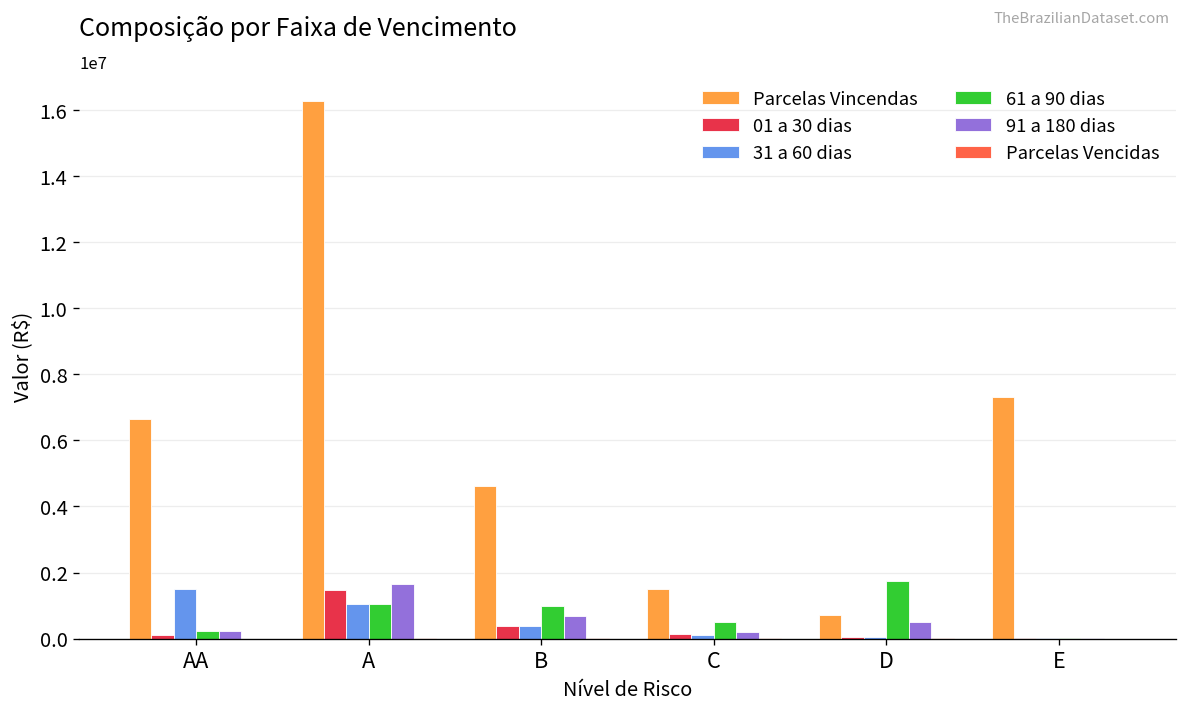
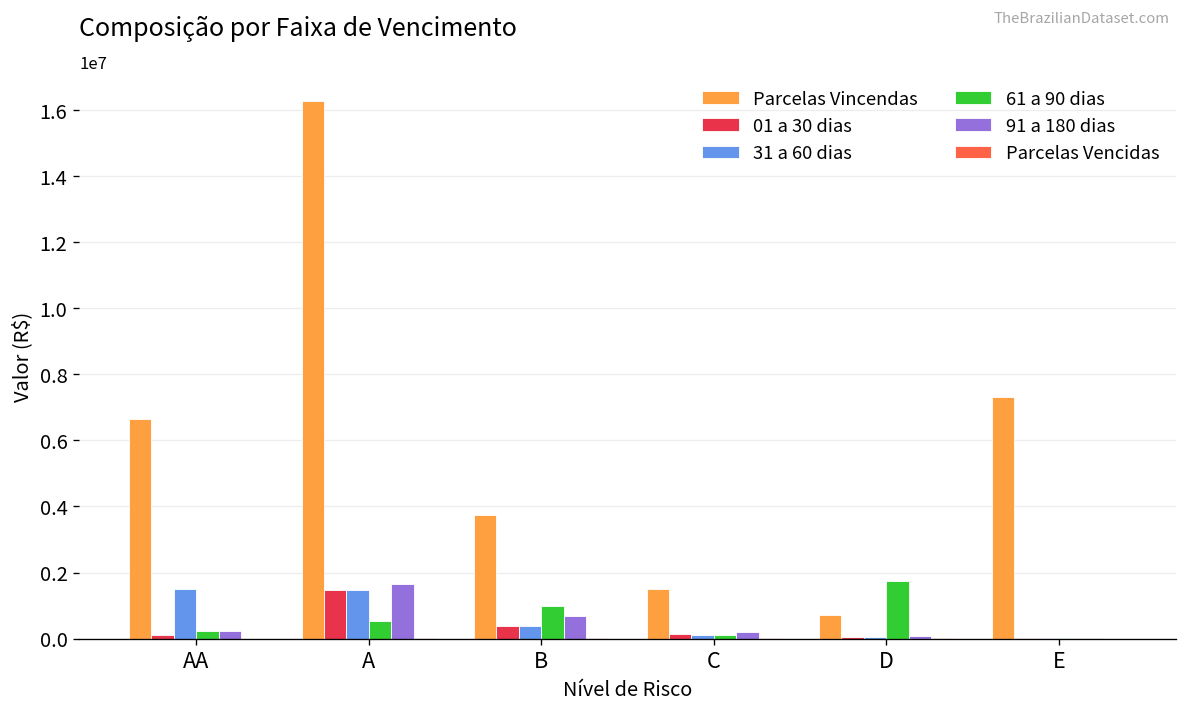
31 a 60 dias, A: 1100000 -> 1500000
61 a 90 dias, A: 1100000 -> 500000
Parcelas Vincendas, B: 4600000 -> 3800000
61 a 90 dias, C: 500000 -> 100000
91 a 180 dias, D: 500000 -> 100000
